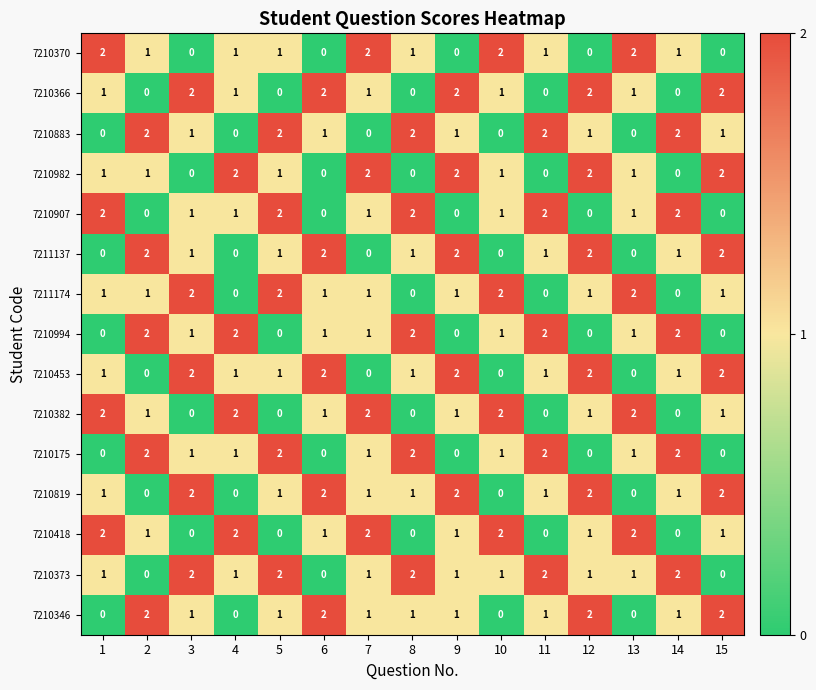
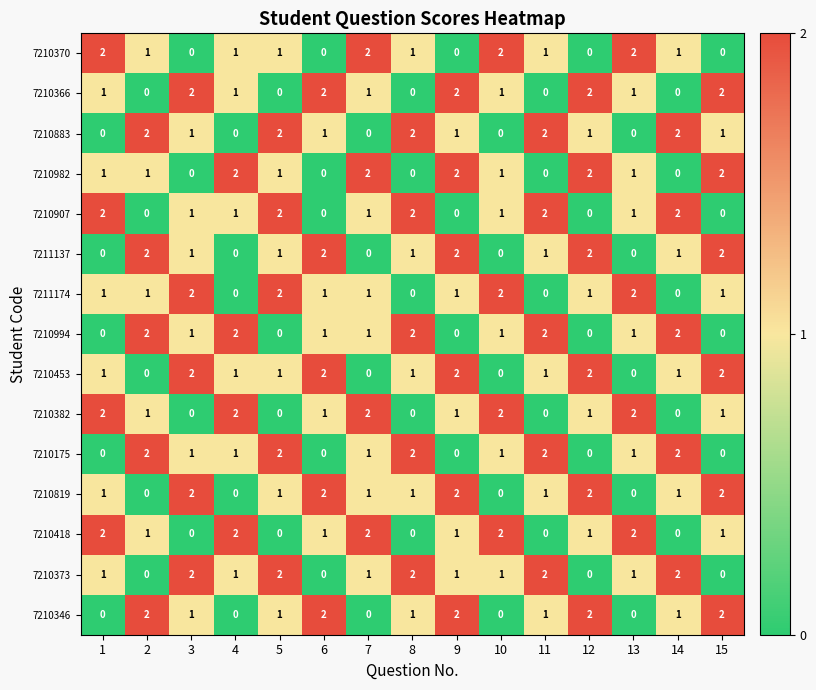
7210373, 12: 1 -> 0
7210346, 7: 1 -> 0
7210346, 9: 1 -> 2
